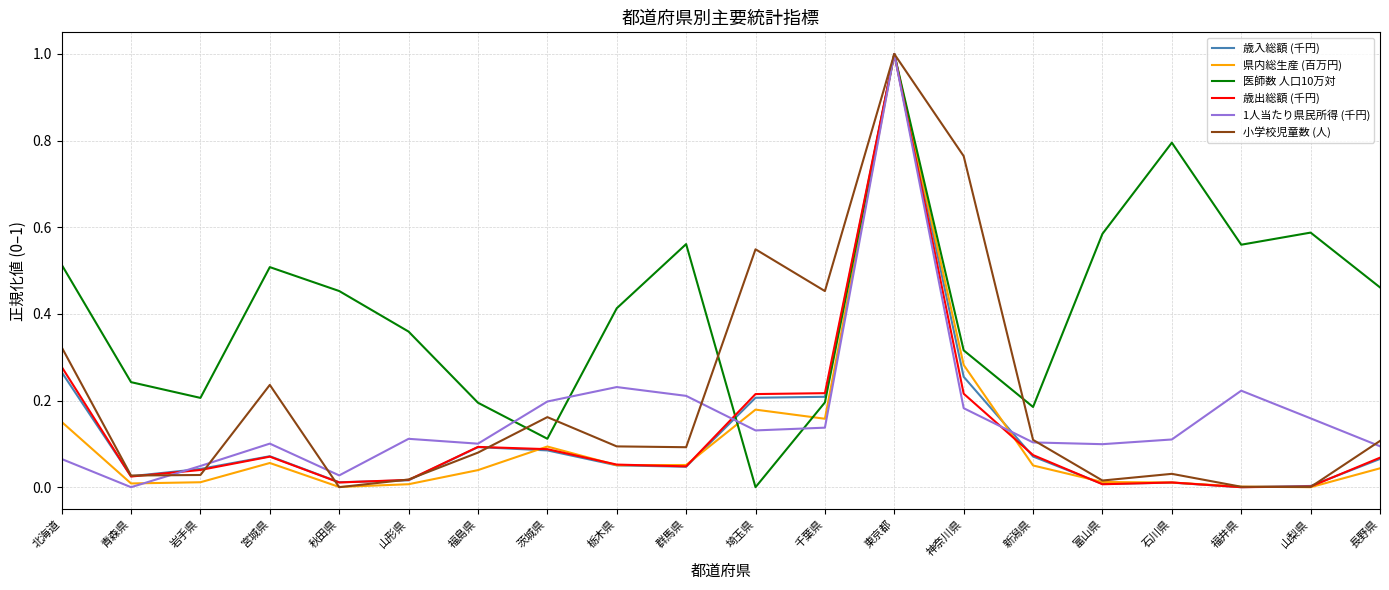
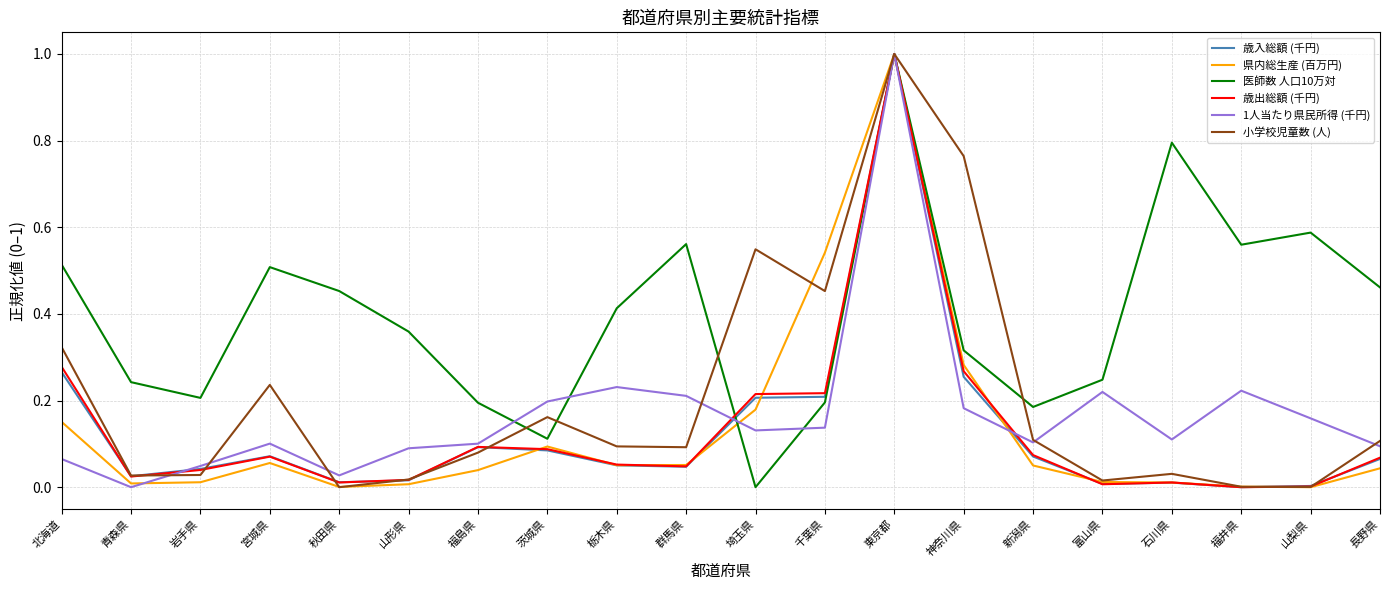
1人当たり県民所得 (千円), 山形県: 0.11 -> 0.09
県内総生産 (百万円), 千葉県: 0.16 -> 0.54
歳出総額 (千円), 神奈川県: 0.22 -> 0.27
医師数 人口10万対, 富山県: 0.58 -> 0.25
1人当たり県民所得 (千円), 富山県: 0.10 -> 0.22
